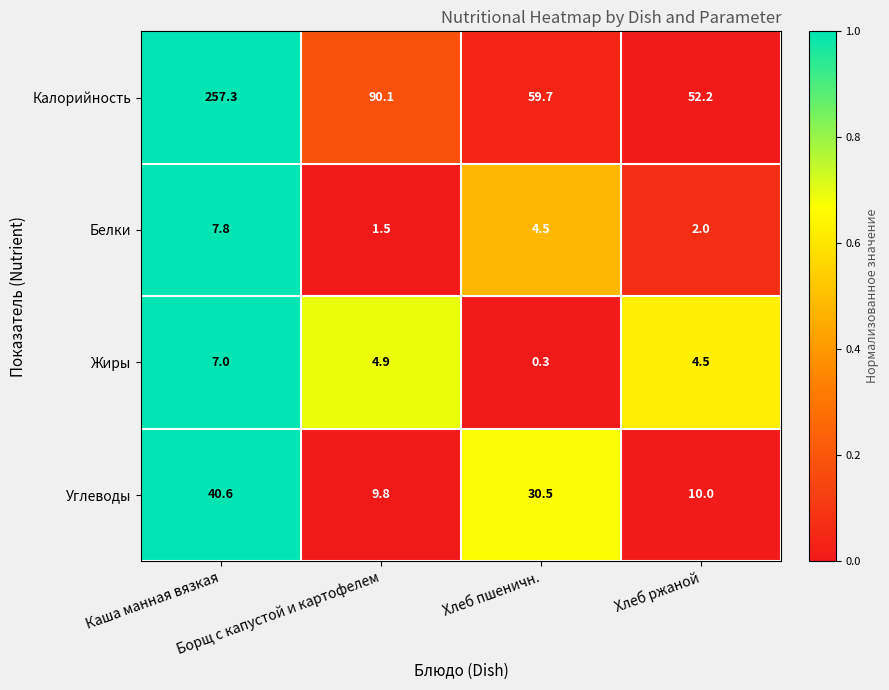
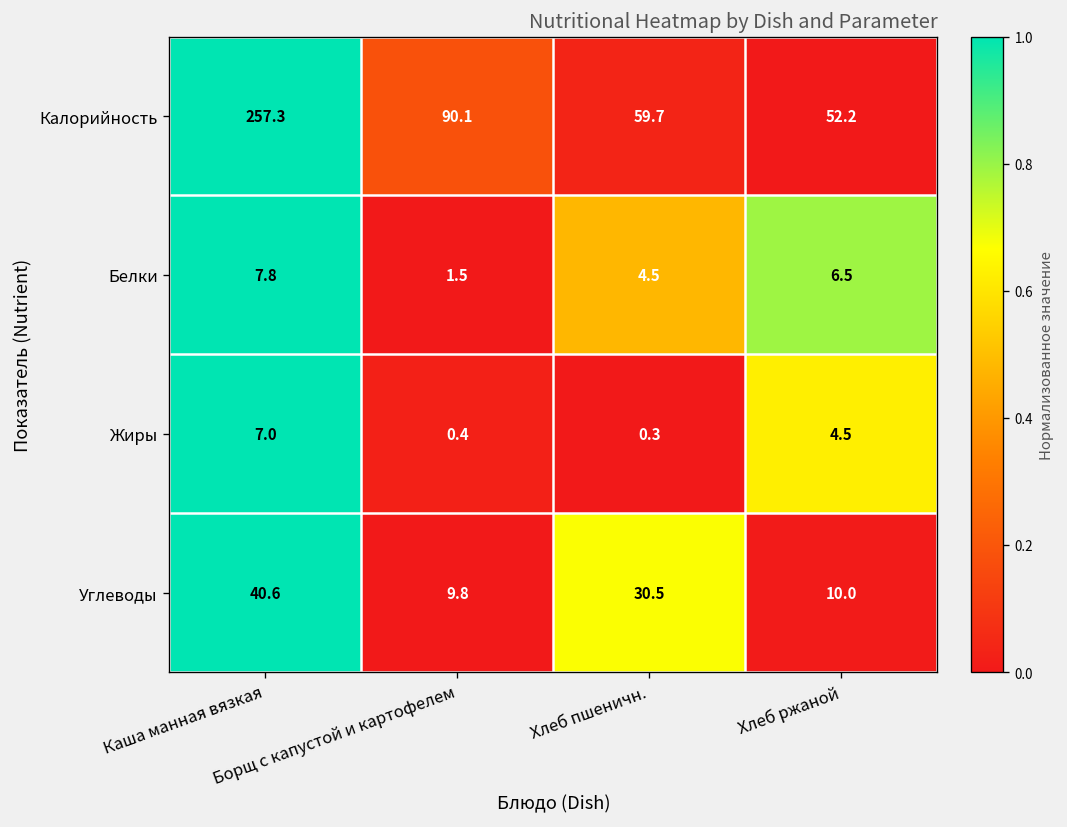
Белки, Хлеб ржаной: 2.0 -> 6.5
Жиры, Борщ с капустой и картофелем: 4.9 -> 0.4
